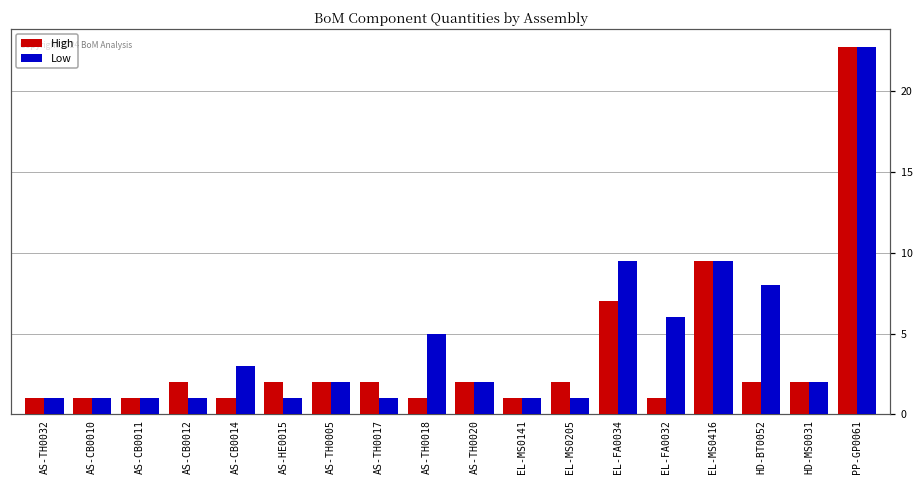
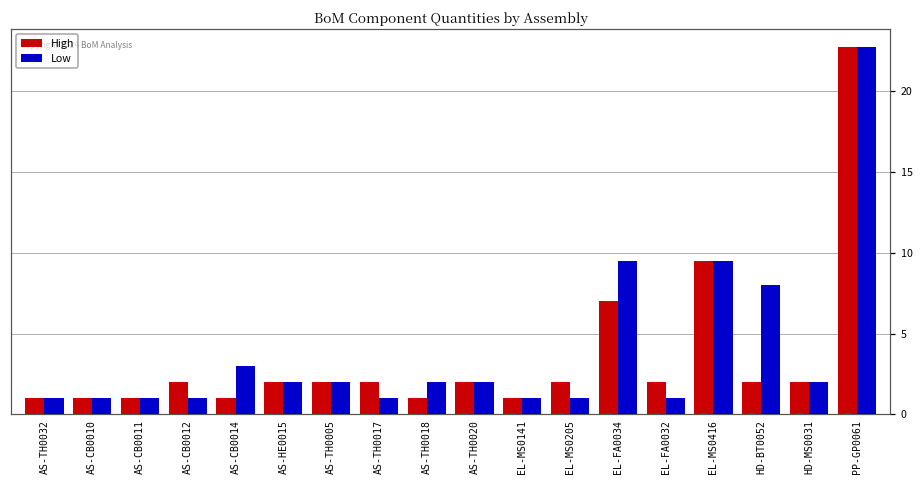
Low, AS-HE0015: 1 -> 2
Low, AS-TH0018: 5 -> 2
High, EL-FA0032: 1 -> 2
Low, EL-FA0032: 6 -> 1
